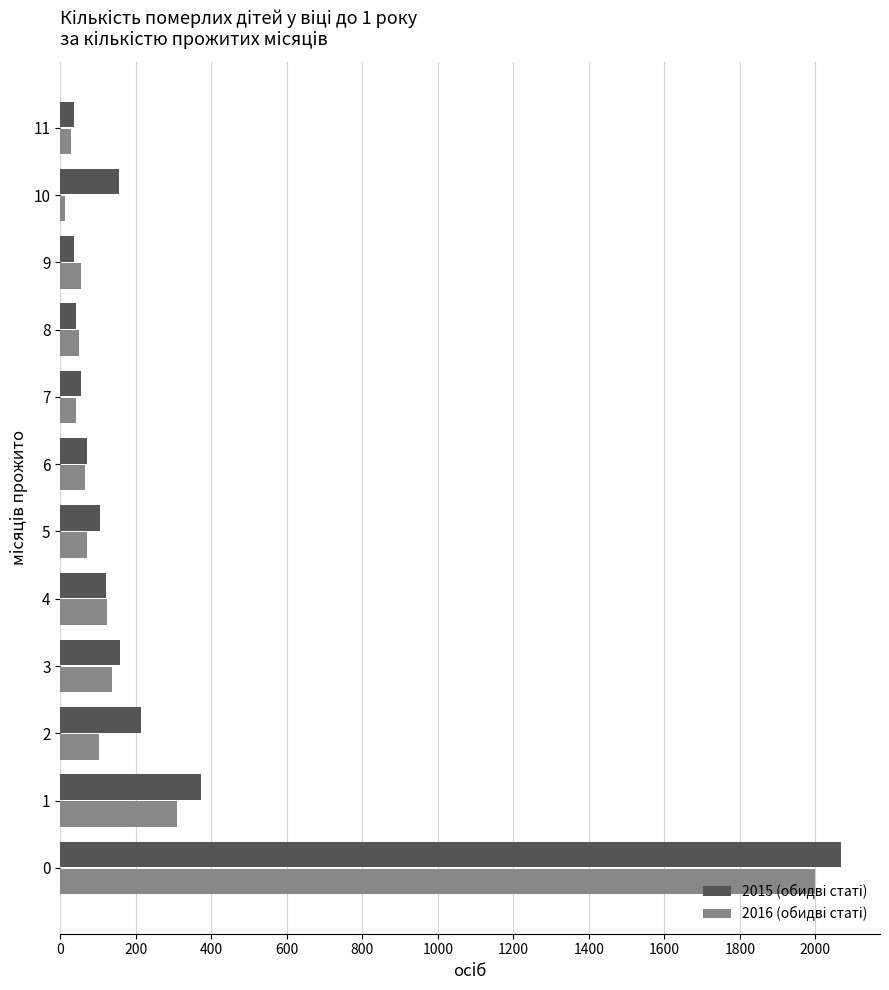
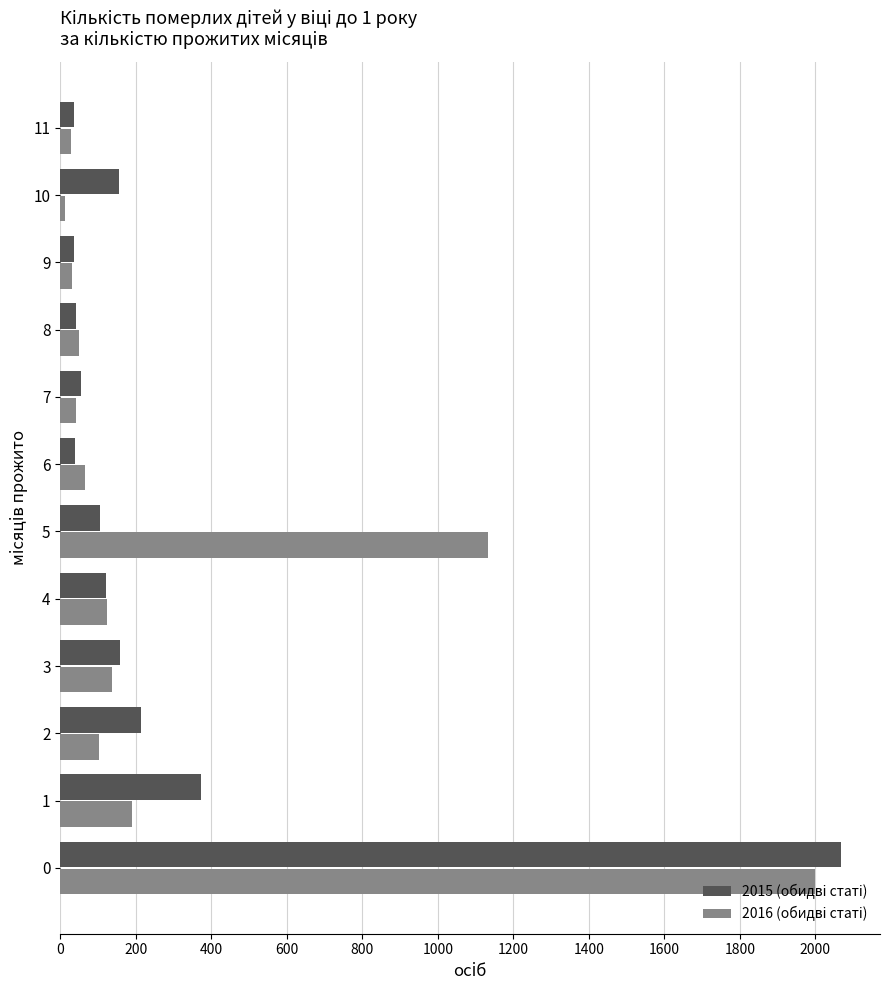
2016 (обидві статі), 9: 50 -> 30
2015 (обидві статі), 6: 70 -> 40
2016 (обидві статі), 5: 70 -> 1130
2016 (обидві статі), 1: 310 -> 190
